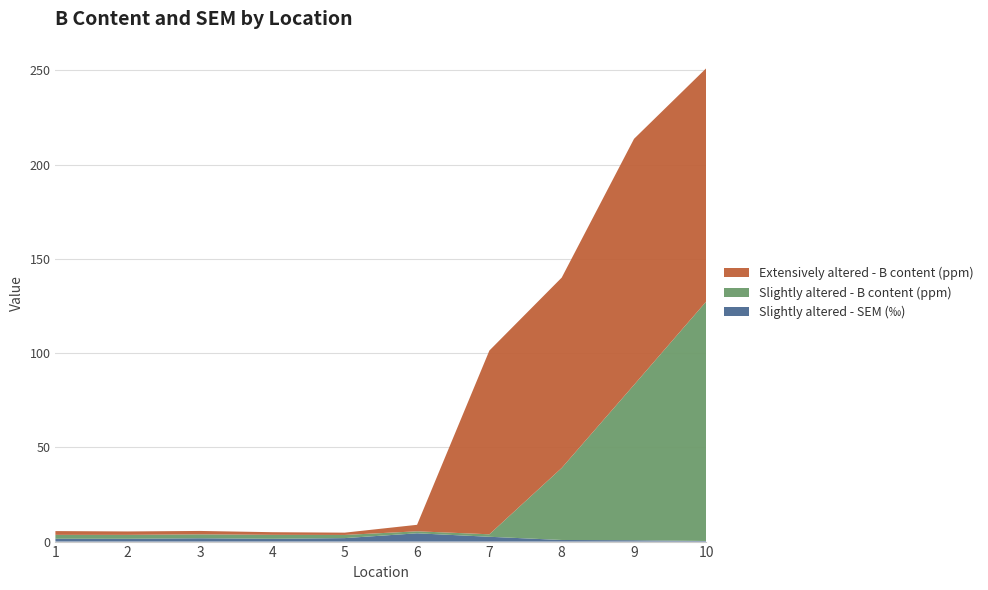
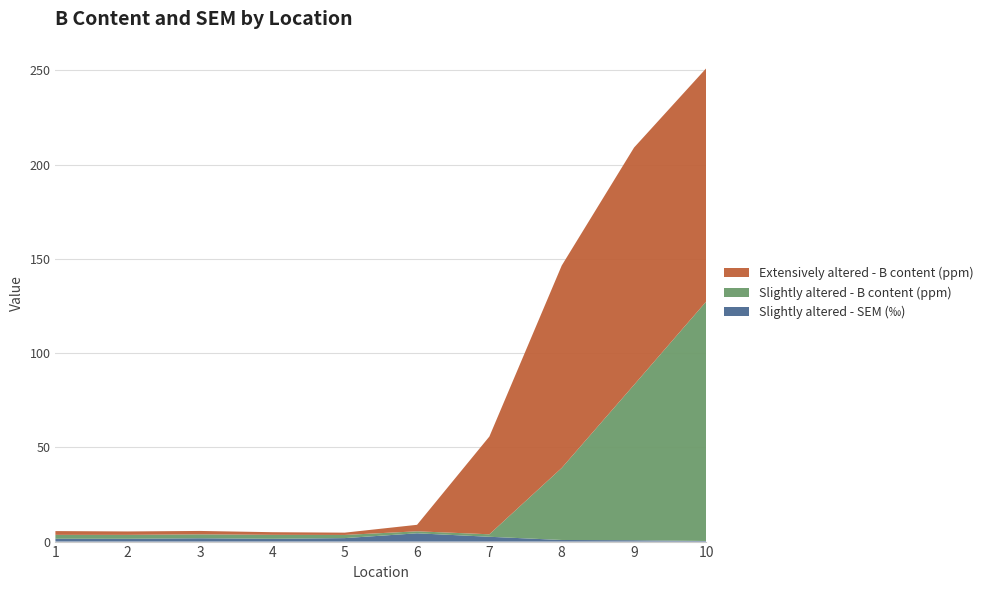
Extensively altered - B content (ppm), 7: 97 -> 52
Extensively altered - B content (ppm), 8: 101 -> 107
Extensively altered - B content (ppm), 9: 131 -> 126
